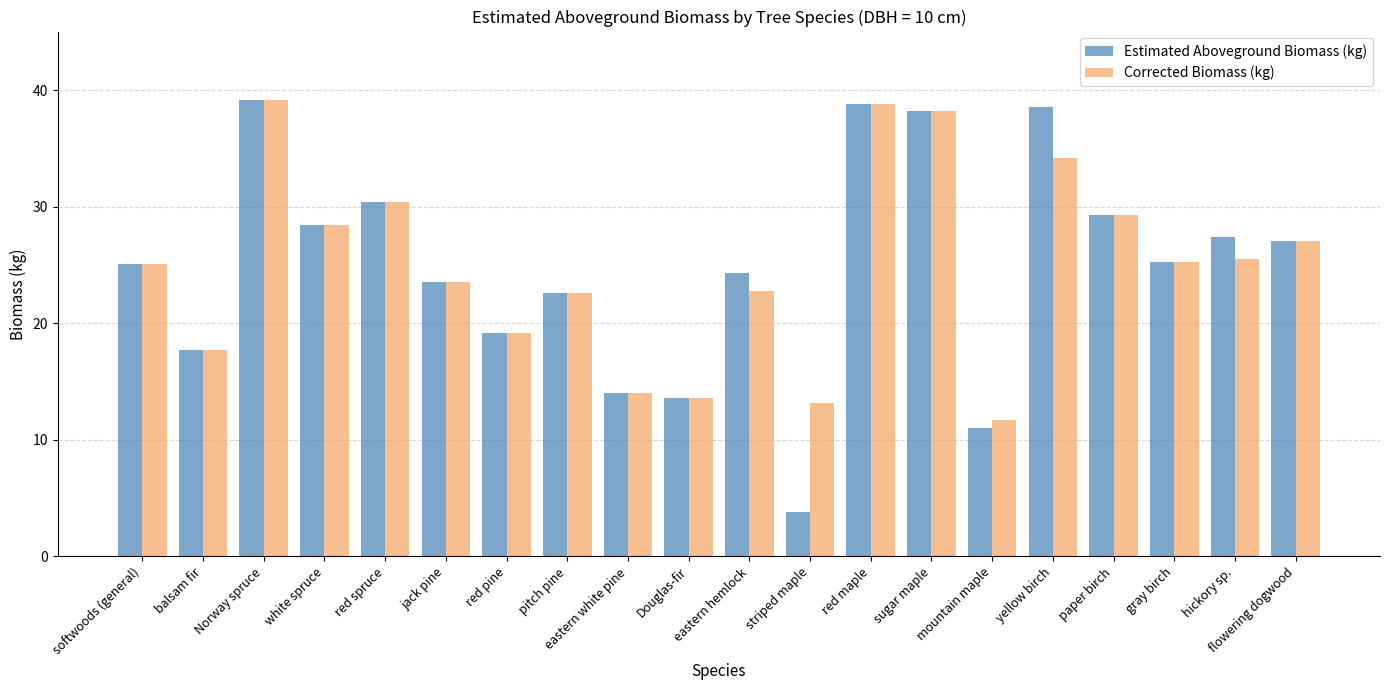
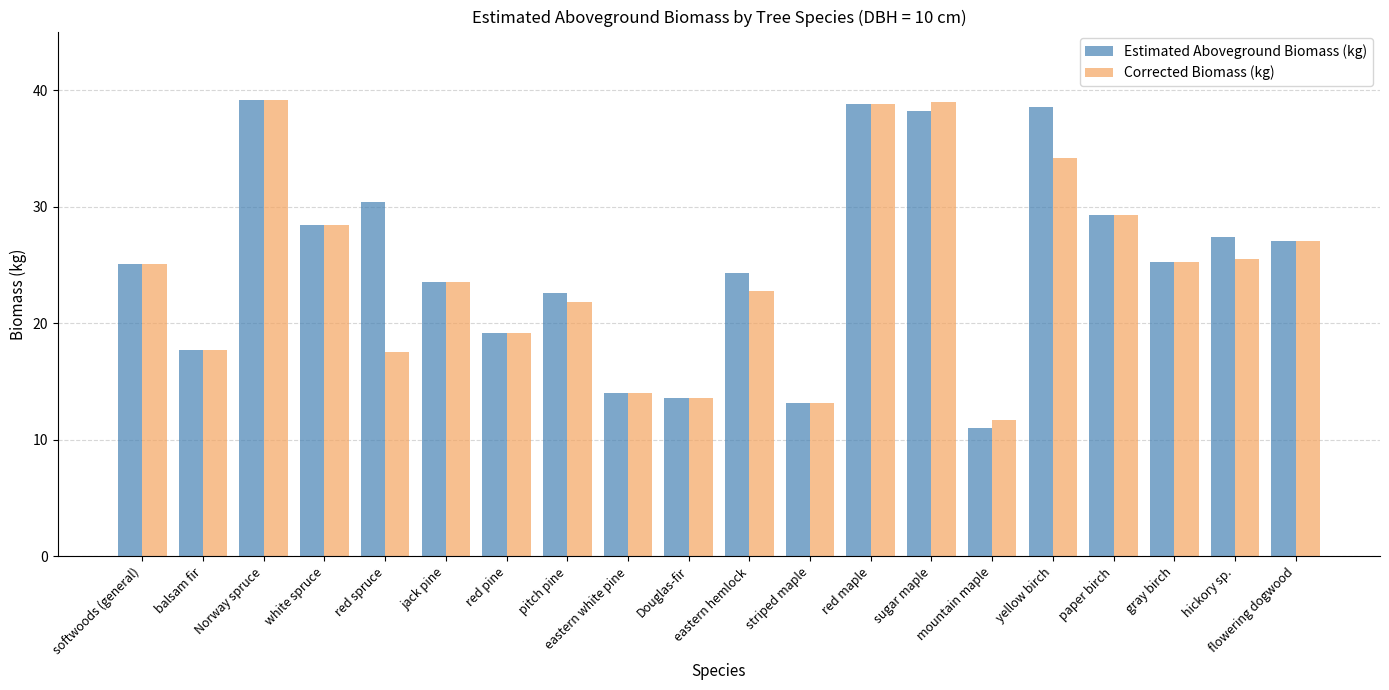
Corrected Biomass (kg), red spruce: 30.4 -> 17.5
Corrected Biomass (kg), pitch pine: 22.6 -> 21.8
Estimated Aboveground Biomass (kg), striped maple: 3.8 -> 13.2
Corrected Biomass (kg), sugar maple: 38.2 -> 39.0
